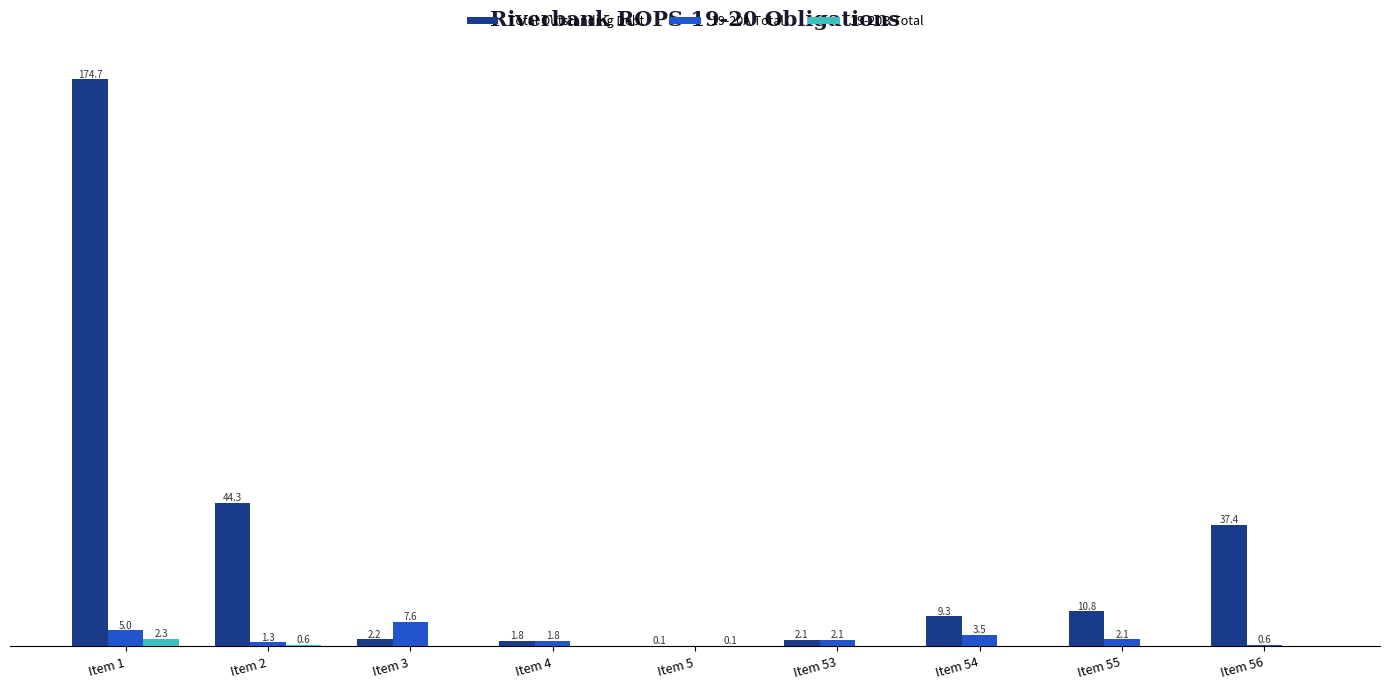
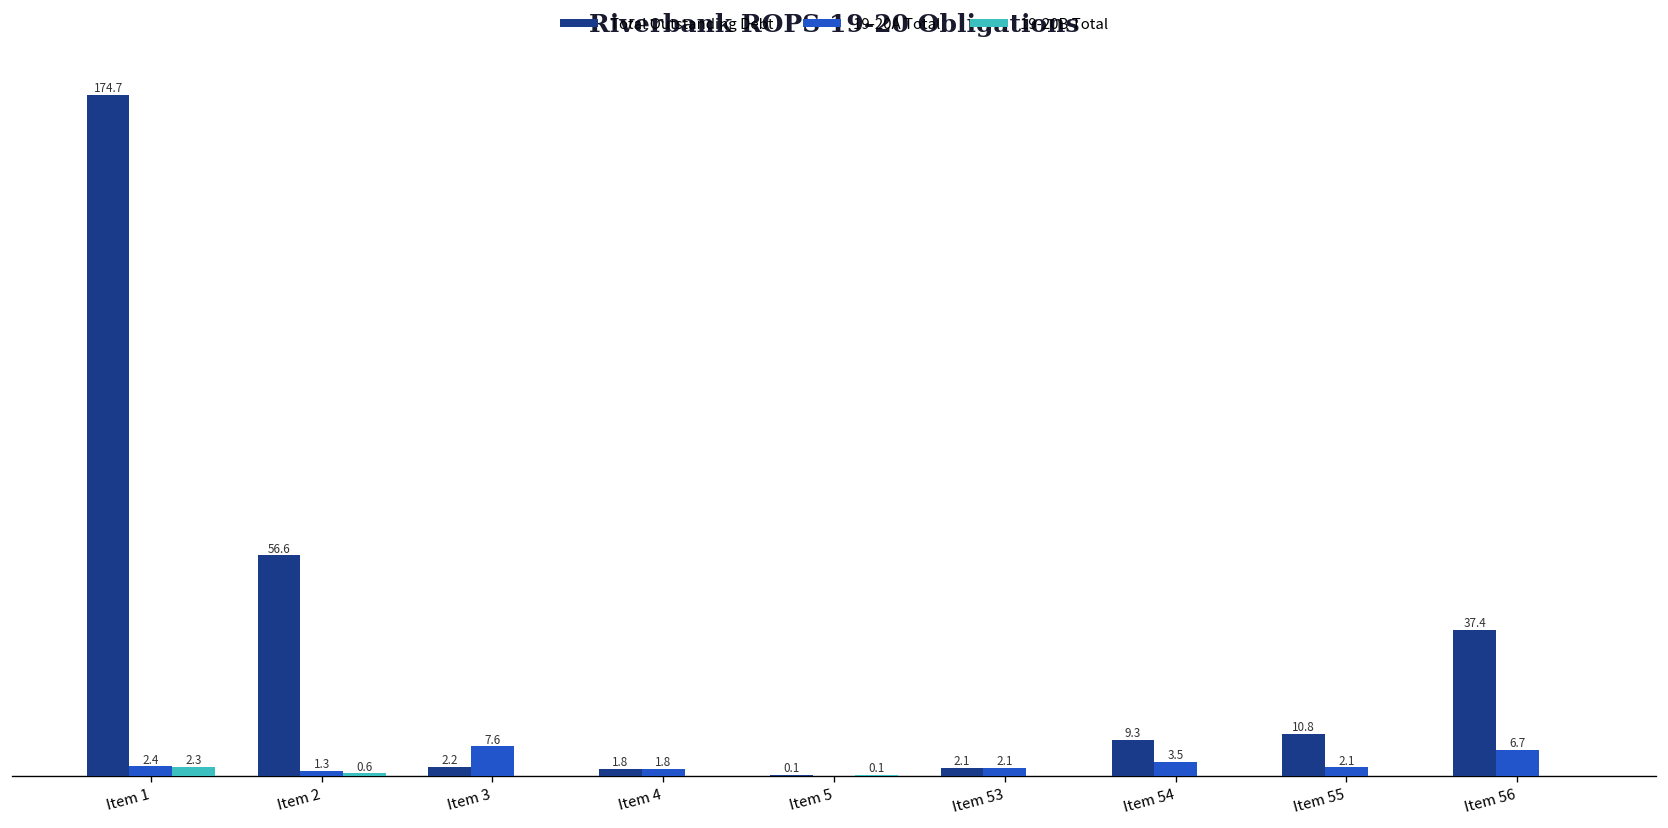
19-20A Total, Item 1: 5.0 -> 2.4
Total Outstanding Debt, Item 2: 44.3 -> 56.6
19-20A Total, Item 56: 0.6 -> 6.7
